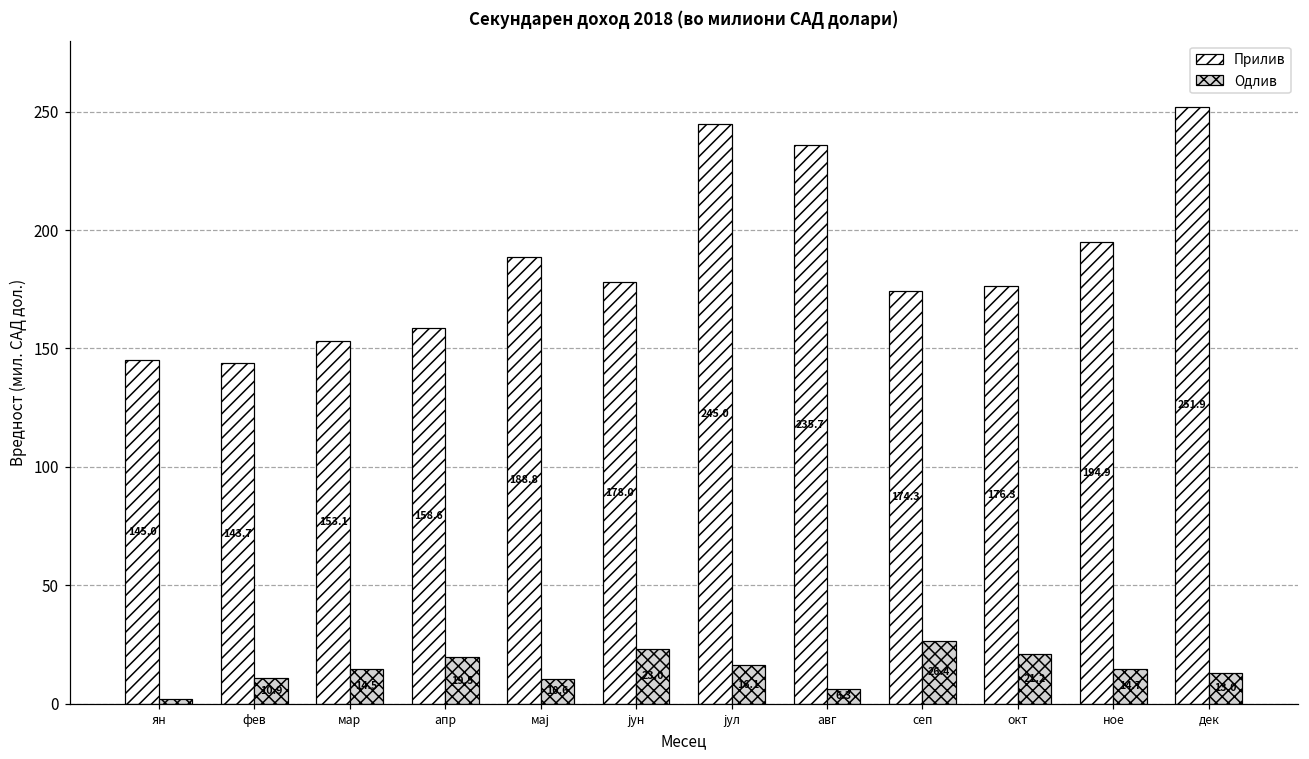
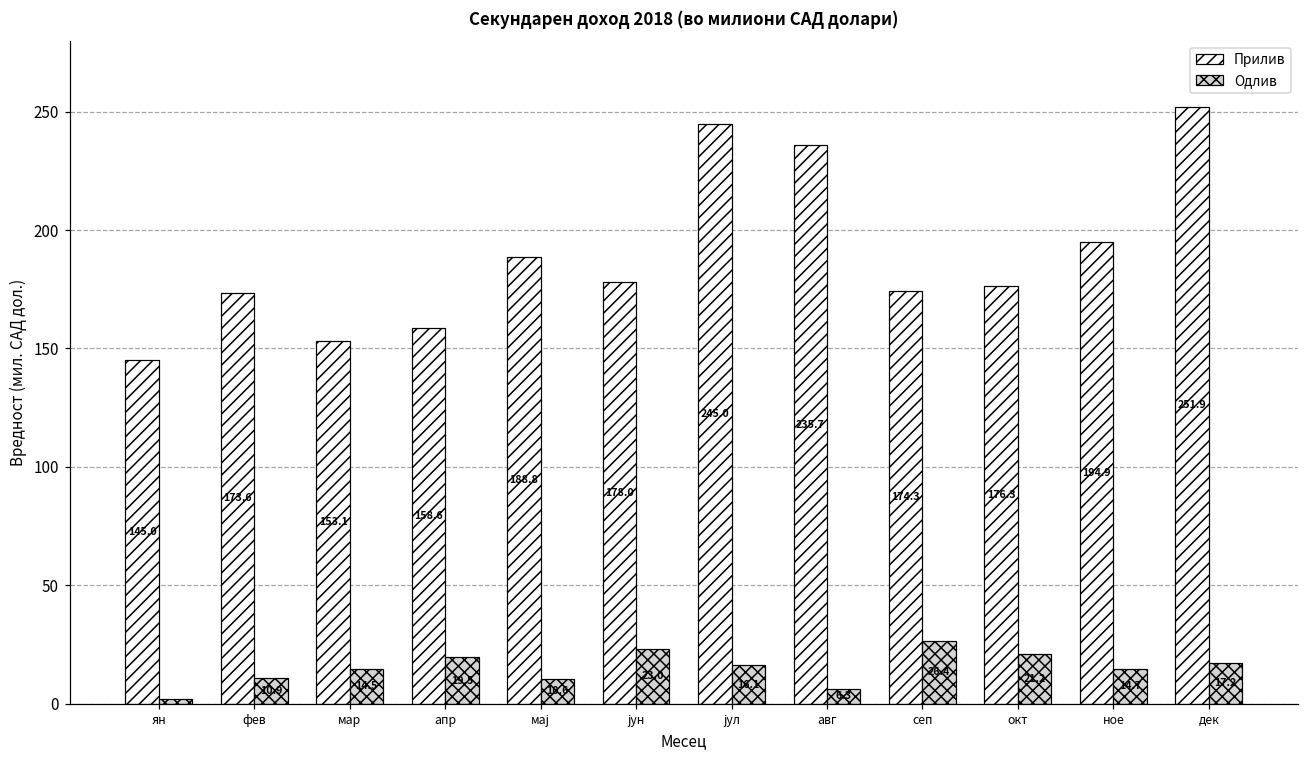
Прилив, фев: 143.7 -> 173.6
Одлив, дек: 13.0 -> 17.2
